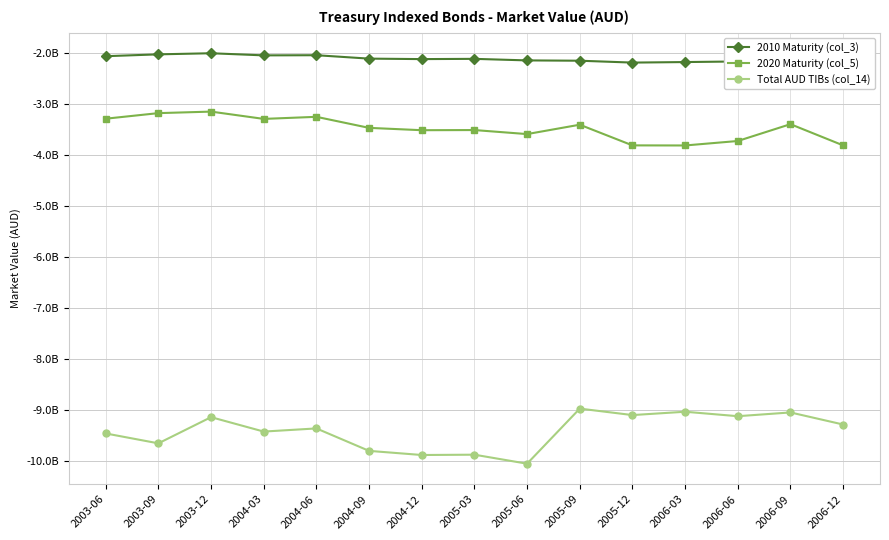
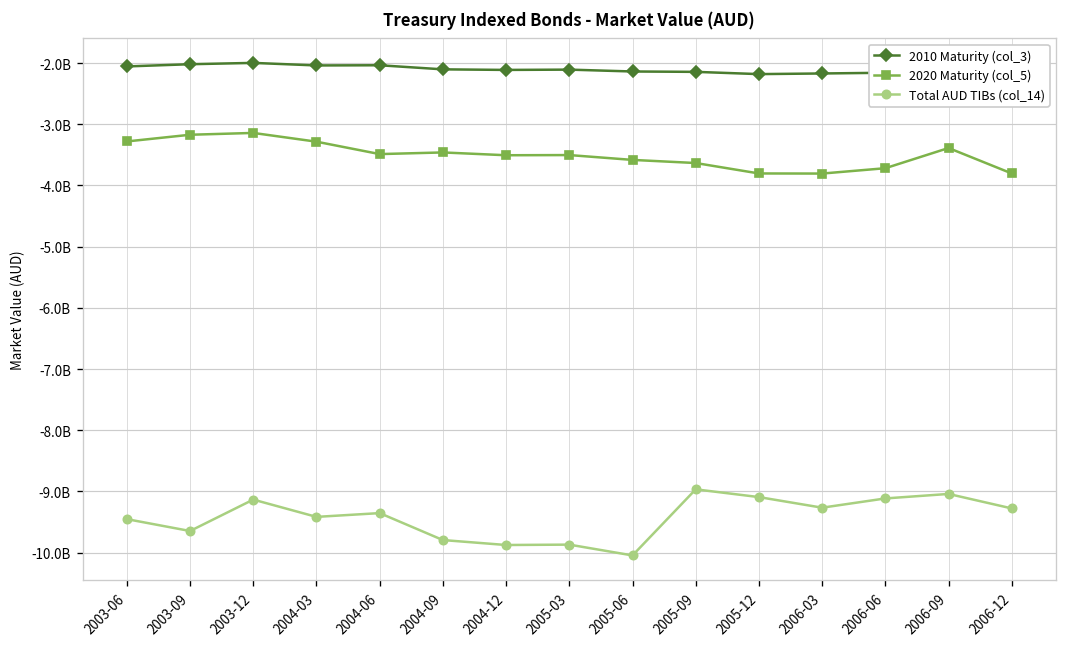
2020 Maturity (col_5), 2004-06: -3200000000 -> -3500000000
2020 Maturity (col_5), 2005-09: -3400000000 -> -3600000000
Total AUD TIBs (col_14), 2006-03: -9000000000 -> -9300000000
